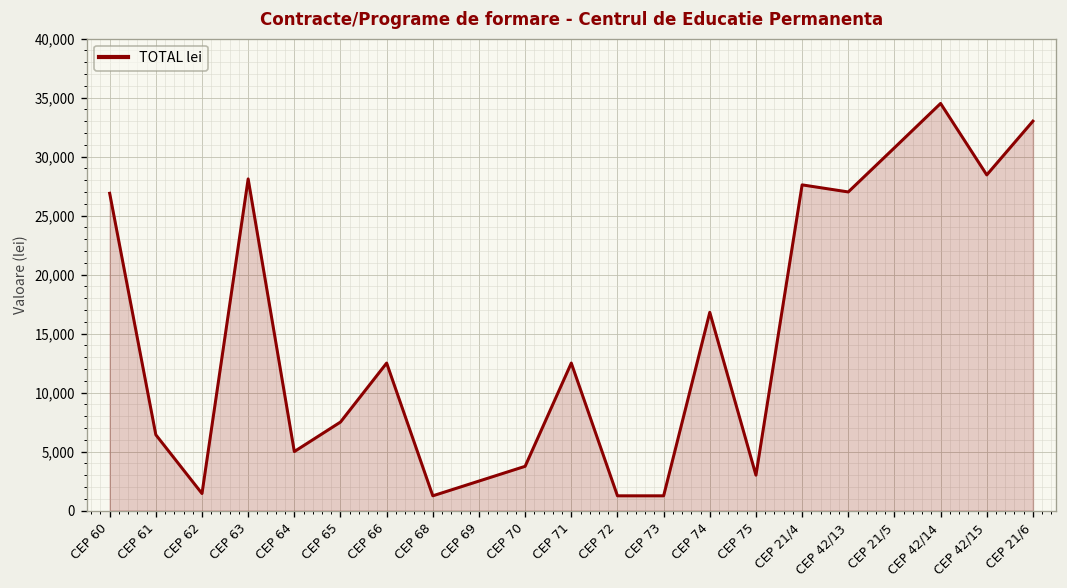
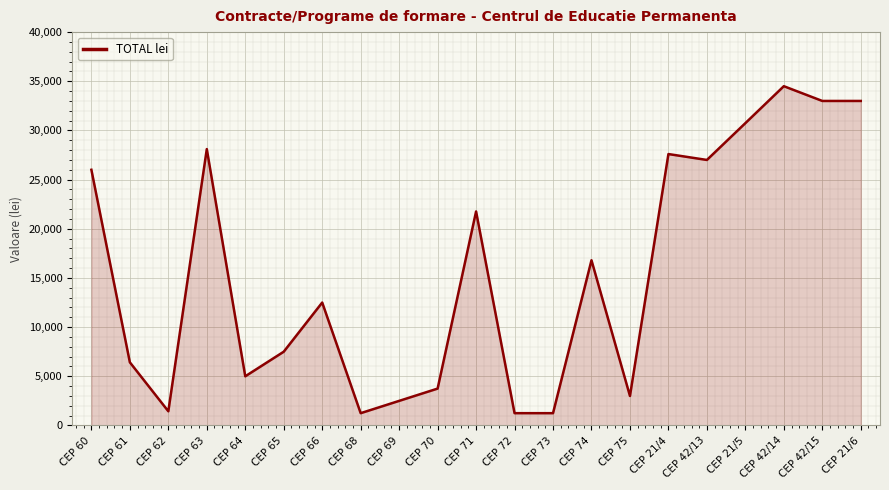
CEP 60: 27,000 -> 26,000
CEP 71: 13,000 -> 22,000
CEP 42/15: 28,000 -> 33,000
